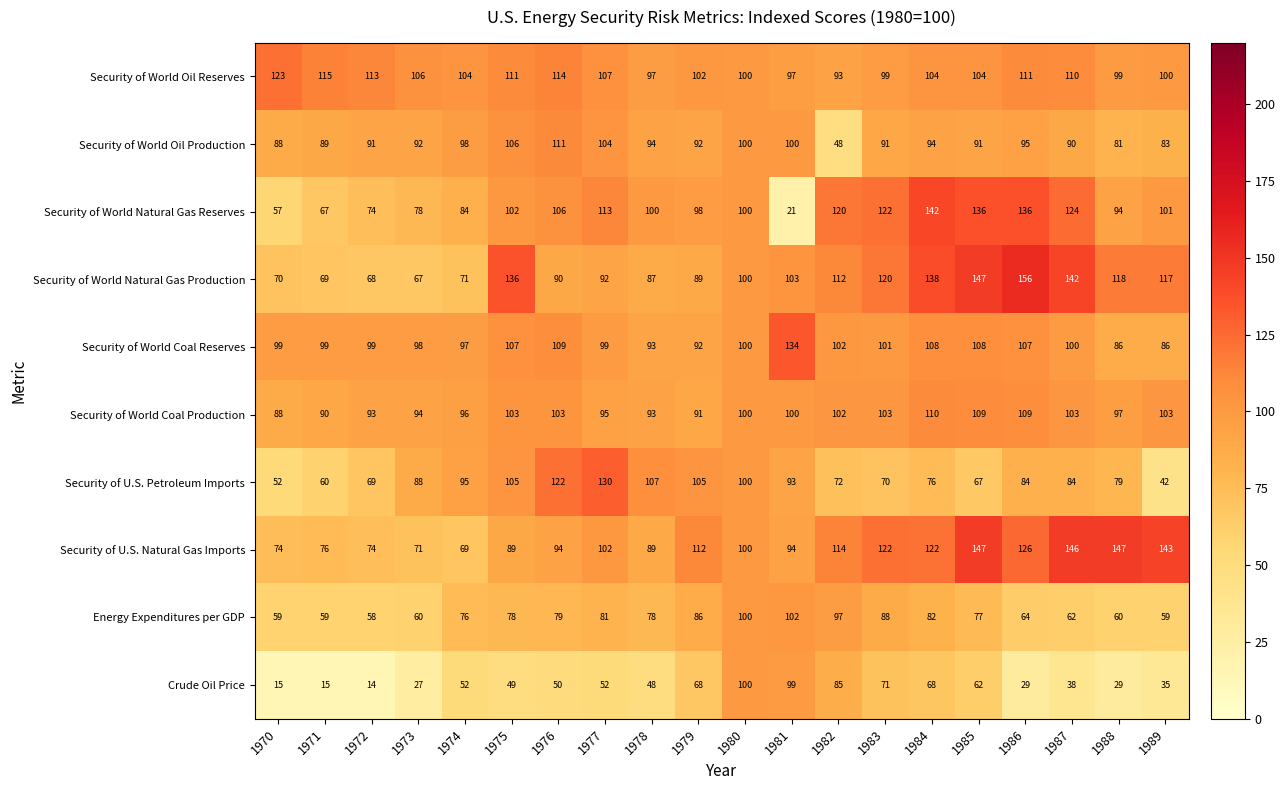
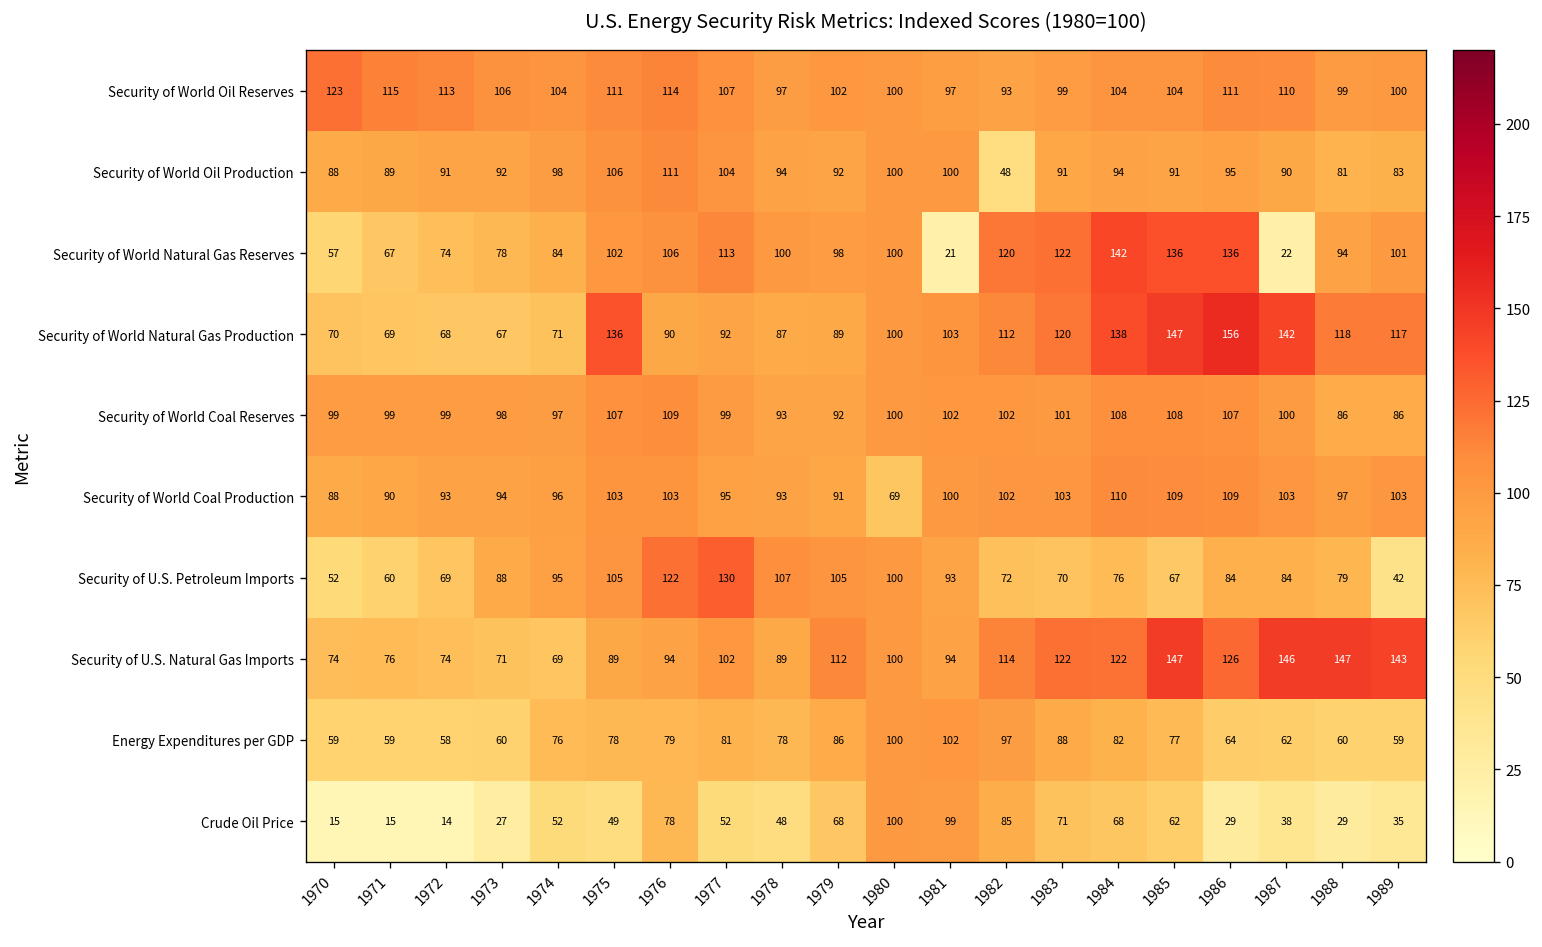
Security of World Natural Gas Reserves, 1987: 124 -> 22
Security of World Coal Reserves, 1981: 134 -> 102
Security of World Coal Production, 1980: 100 -> 69
Crude Oil Price, 1976: 50 -> 78
